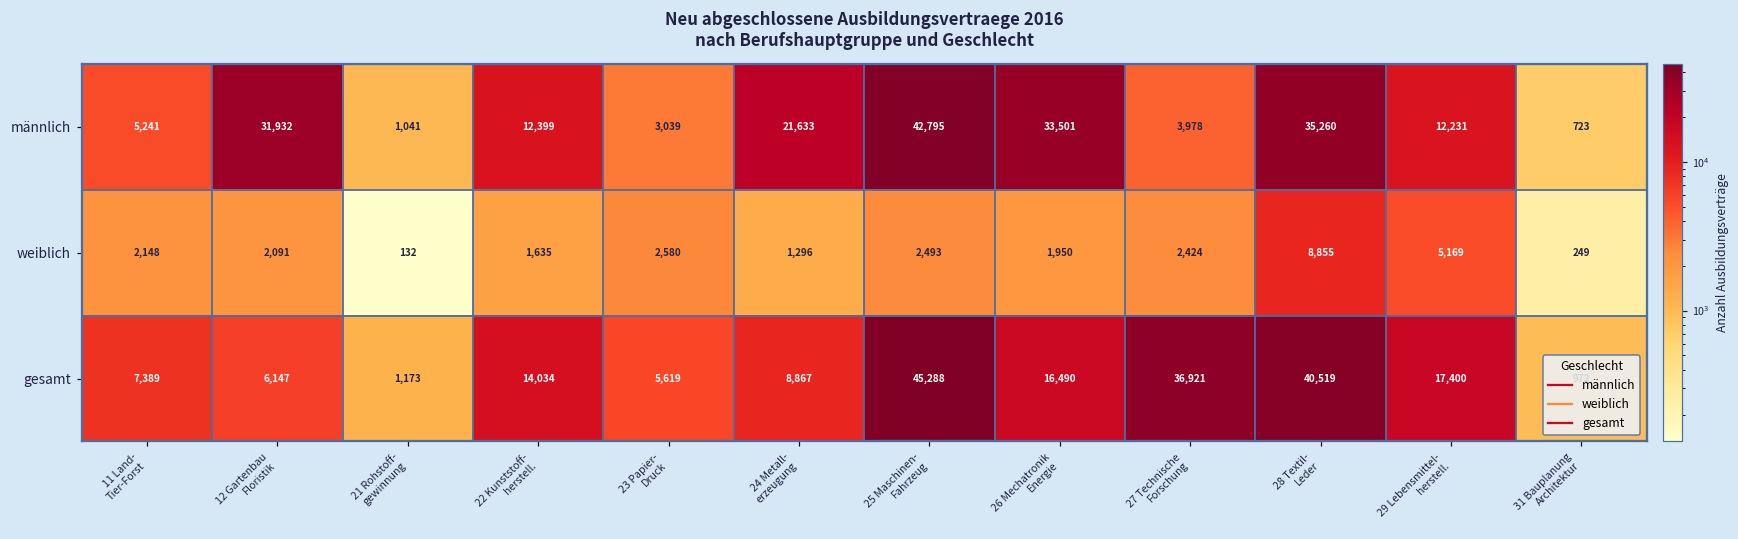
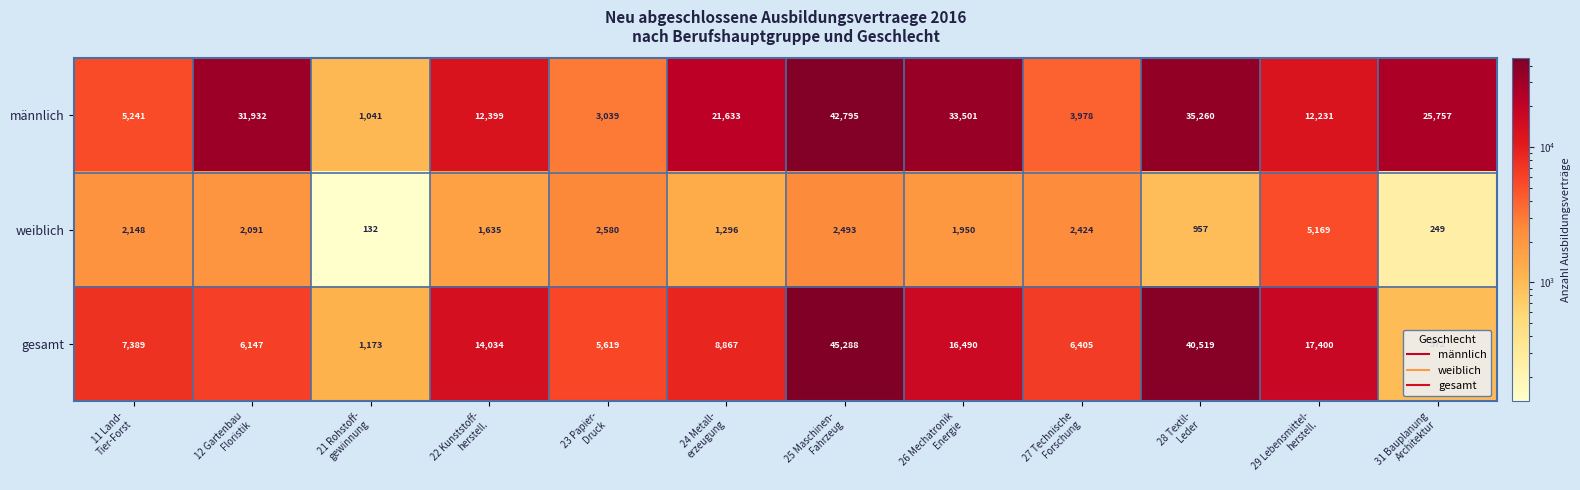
männlich, 31 Bauplanung Architektur: 723 -> 25,757
weiblich, 28 Textil- Leder: 8,855 -> 957
gesamt, 27 Technische Forschung: 36,921 -> 6,405
